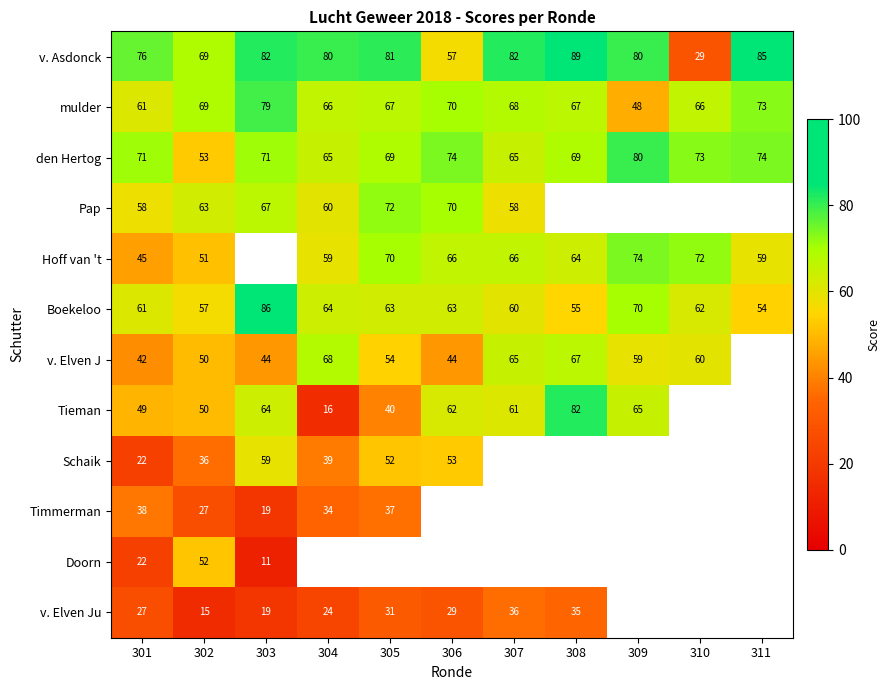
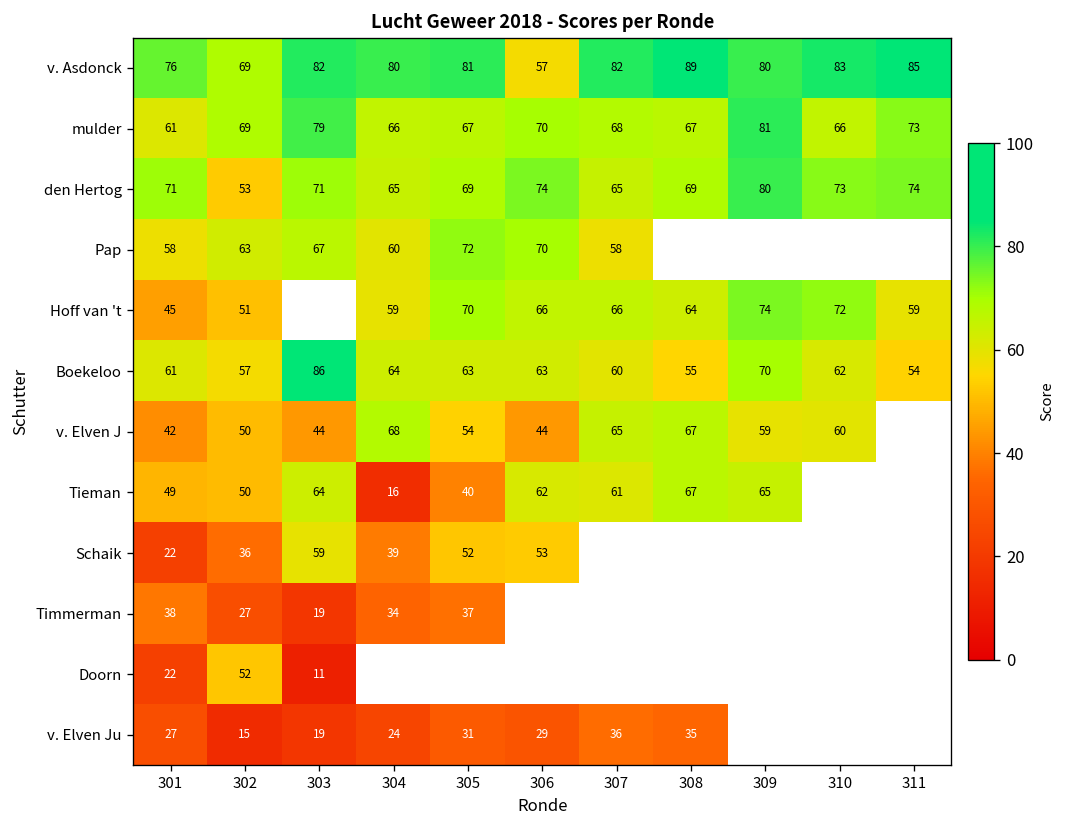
v. Asdonck, 310: 29 -> 83
mulder, 309: 48 -> 81
Tieman, 308: 82 -> 67
